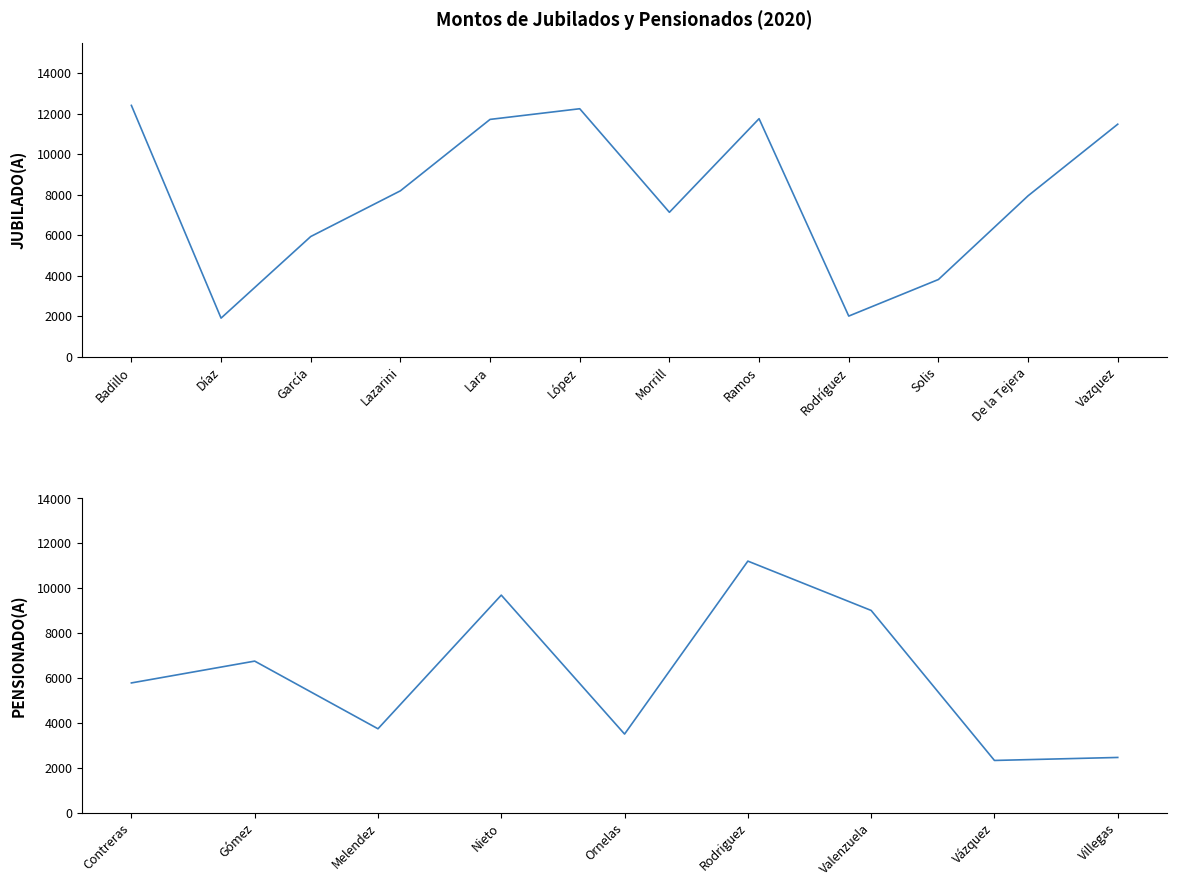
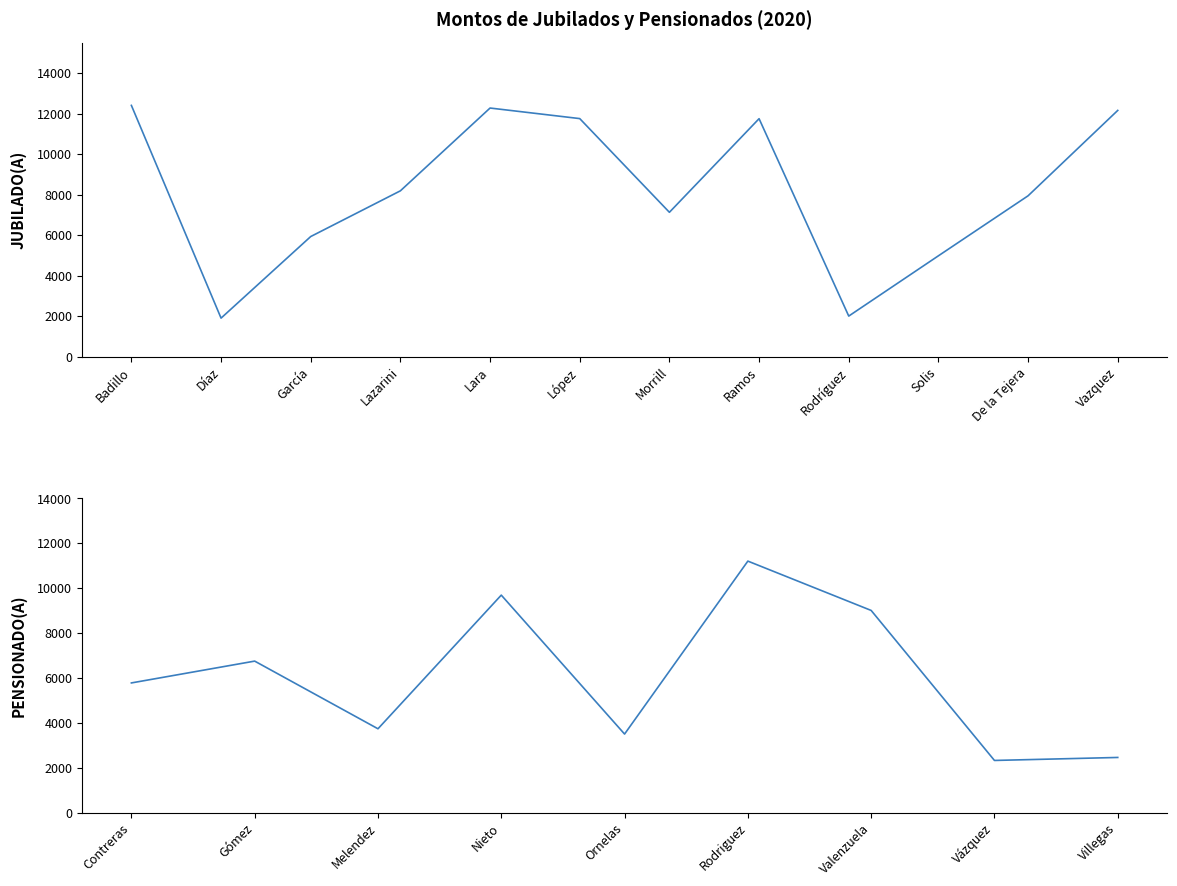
Montos de Jubilados y Pensionados (2020), Lara: 11700 -> 12300
Montos de Jubilados y Pensionados (2020), López: 12200 -> 11800
Montos de Jubilados y Pensionados (2020), Solis: 3800 -> 5000
Montos de Jubilados y Pensionados (2020), Vazquez: 11500 -> 12200
